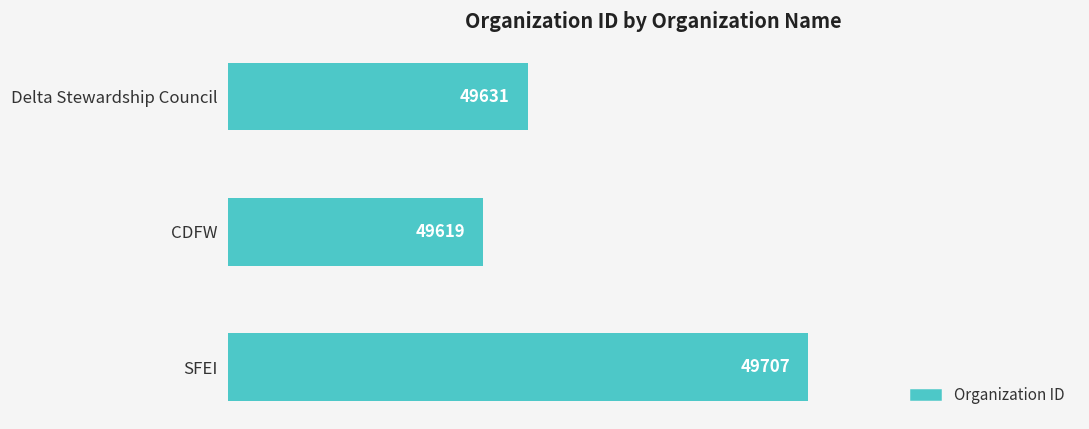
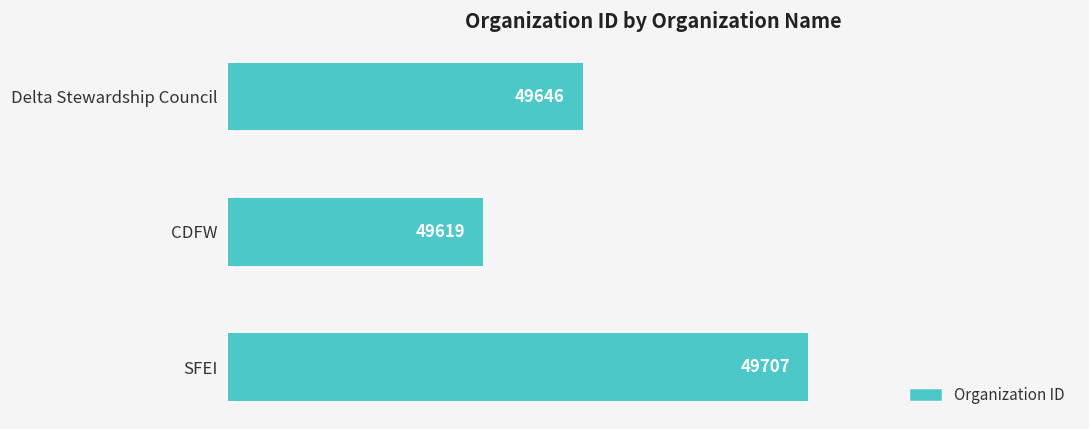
Delta Stewardship Council: 49631 -> 49646
